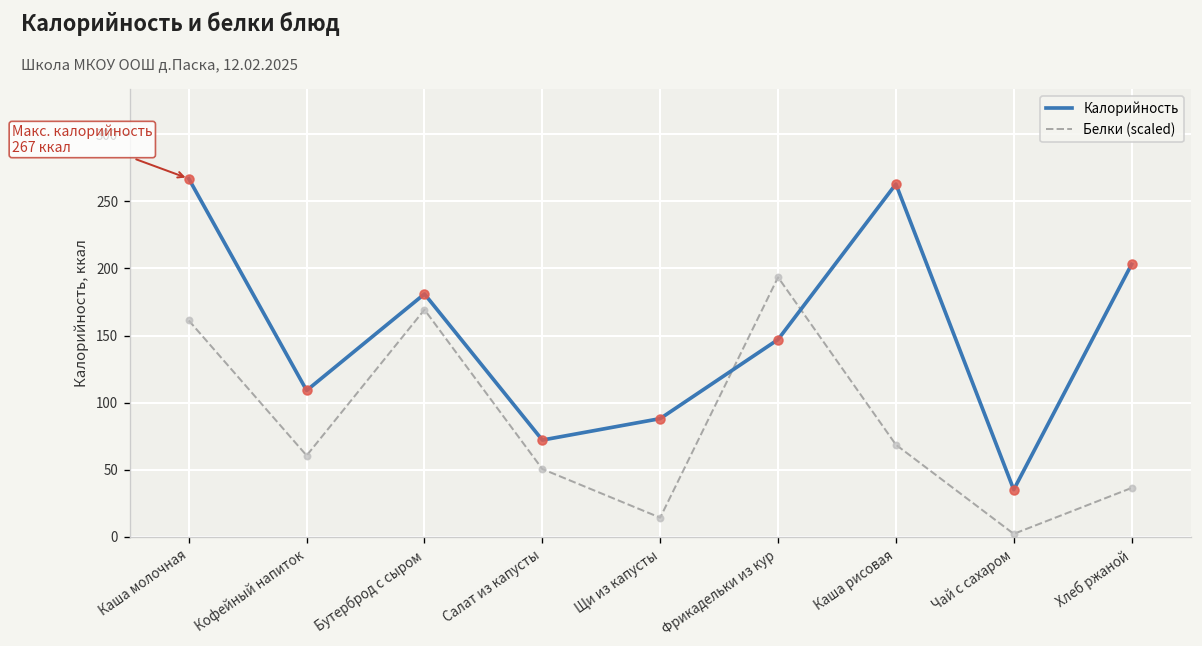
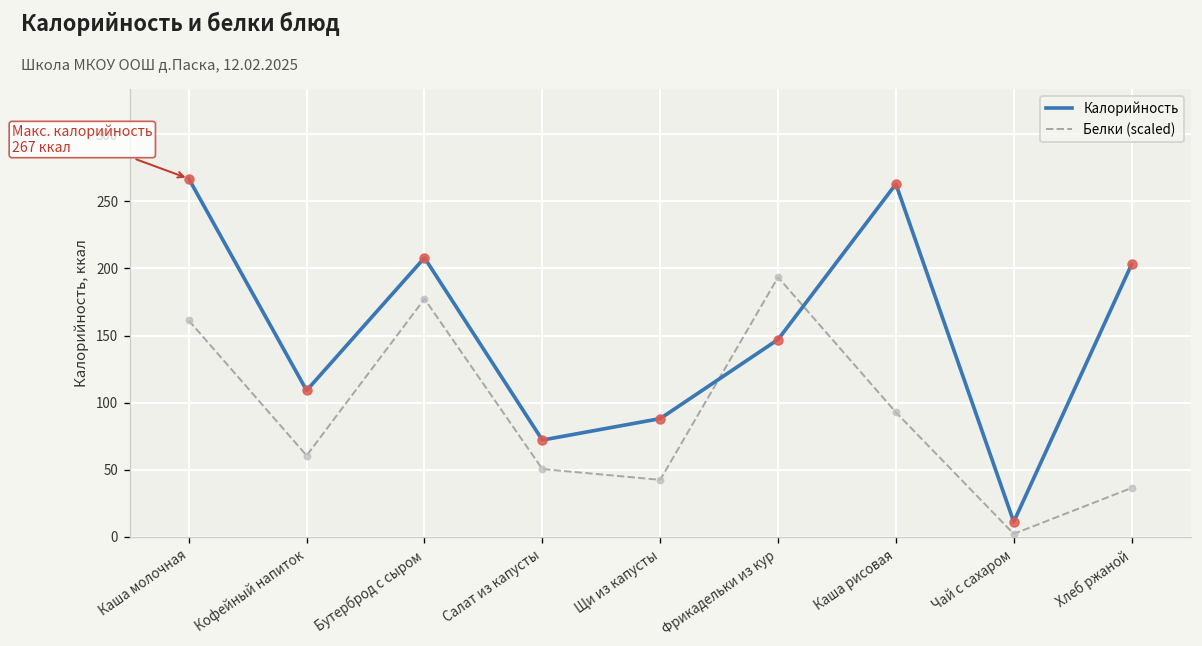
Калорийность, Бутерброд с сыром: 181 -> 208
Белки (scaled), Бутерброд с сыром: 169 -> 177
Белки (scaled), Щи из капусты: 14 -> 42
Белки (scaled), Каша рисовая: 69 -> 93
Калорийность, Чай с сахаром: 35 -> 11
